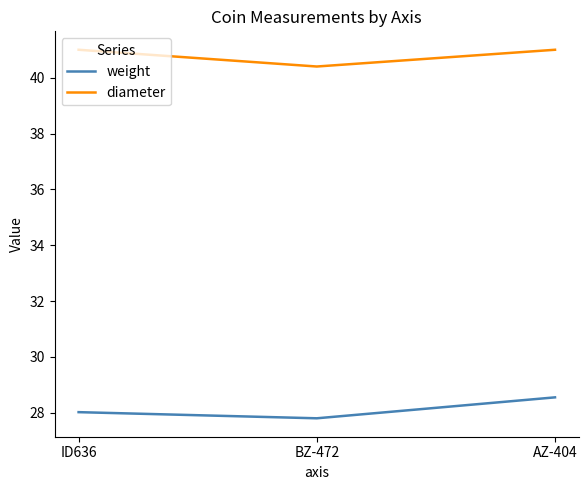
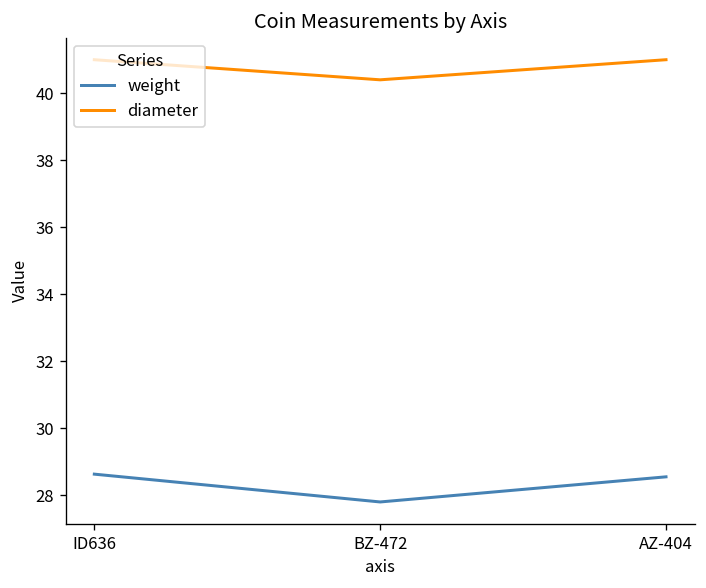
weight, ID636: 28.0 -> 28.6
